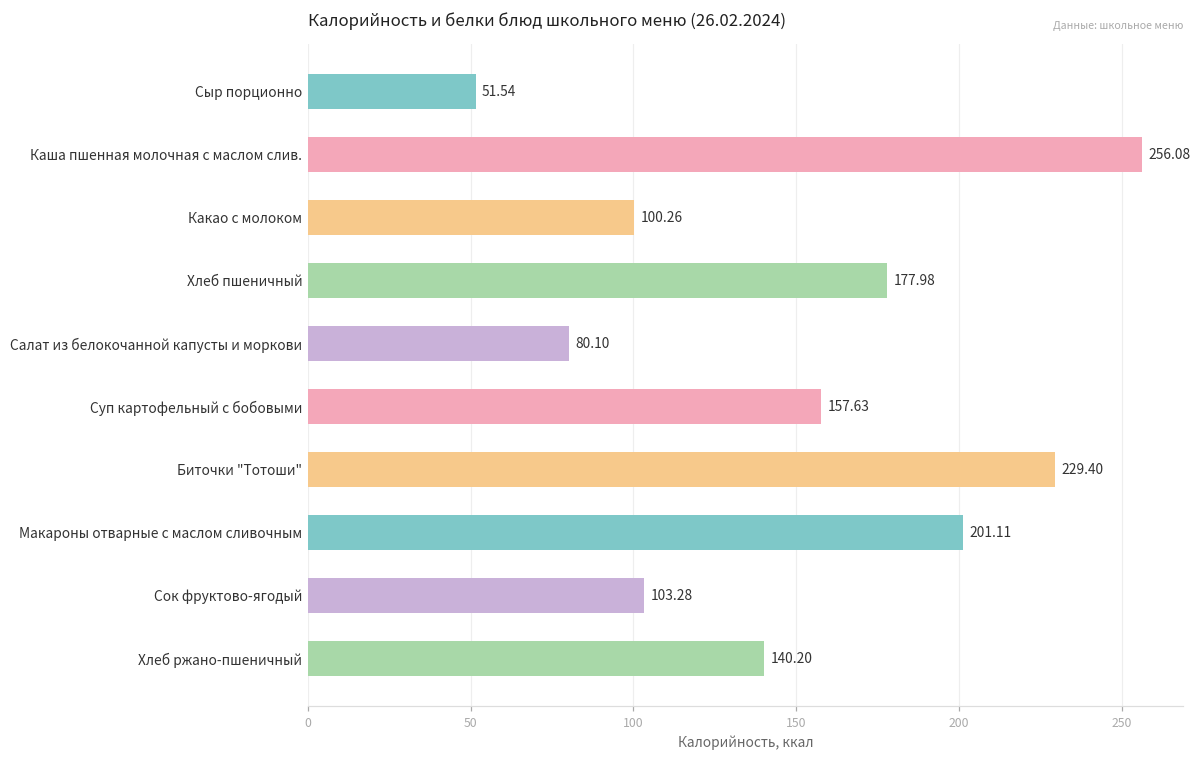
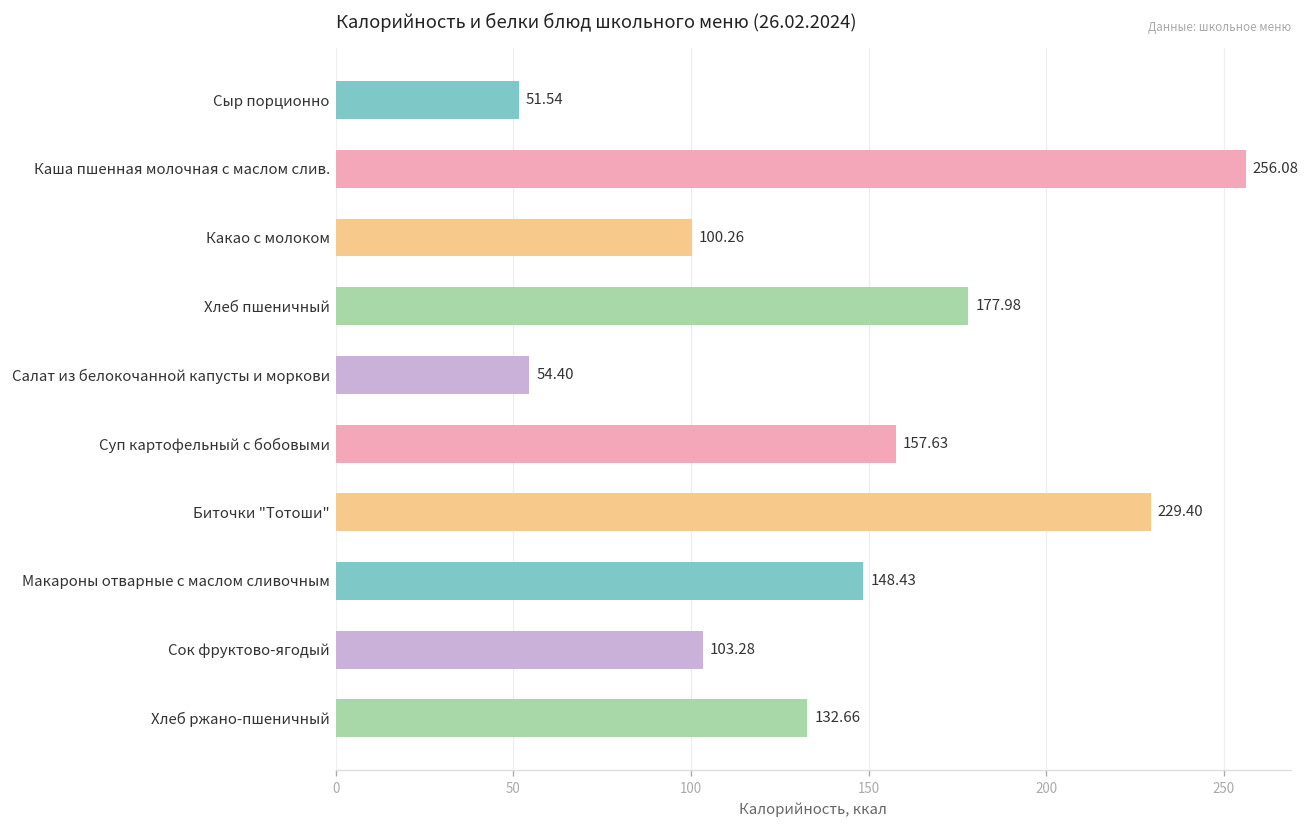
Салат из белокочанной капусты и моркови: 80.10 -> 54.40
Макароны отварные с маслом сливочным: 201.11 -> 148.43
Хлеб ржано-пшеничный: 140.20 -> 132.66
